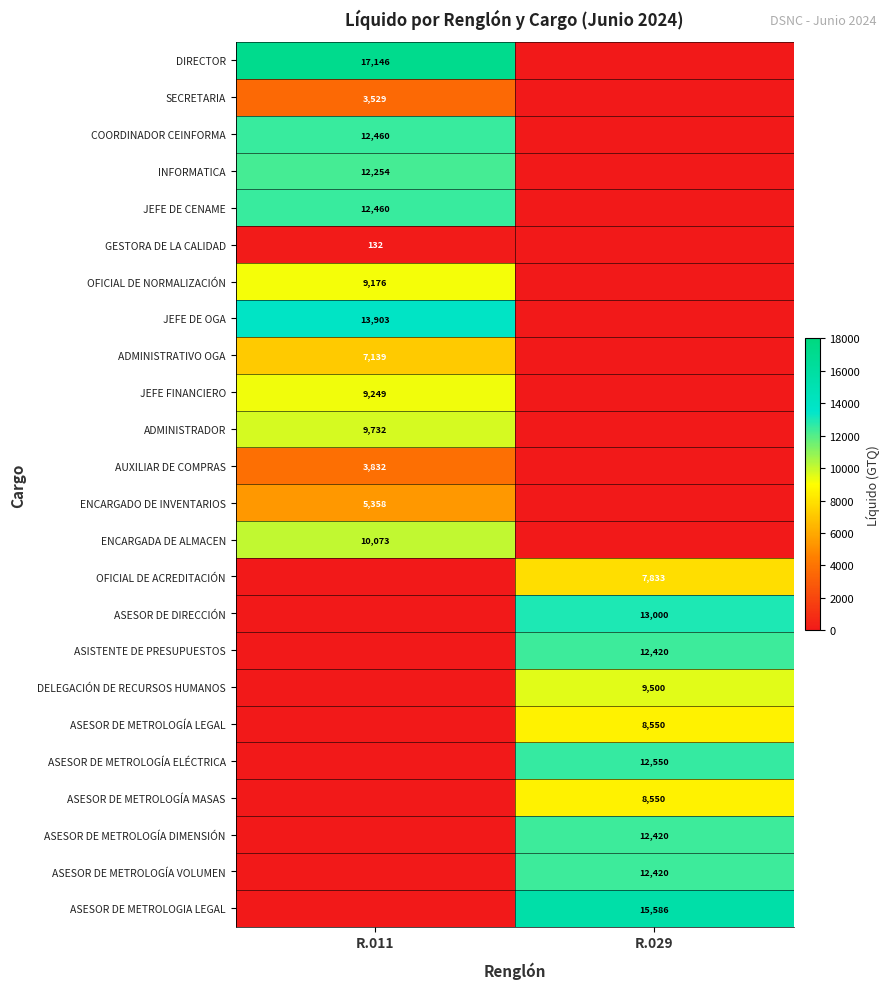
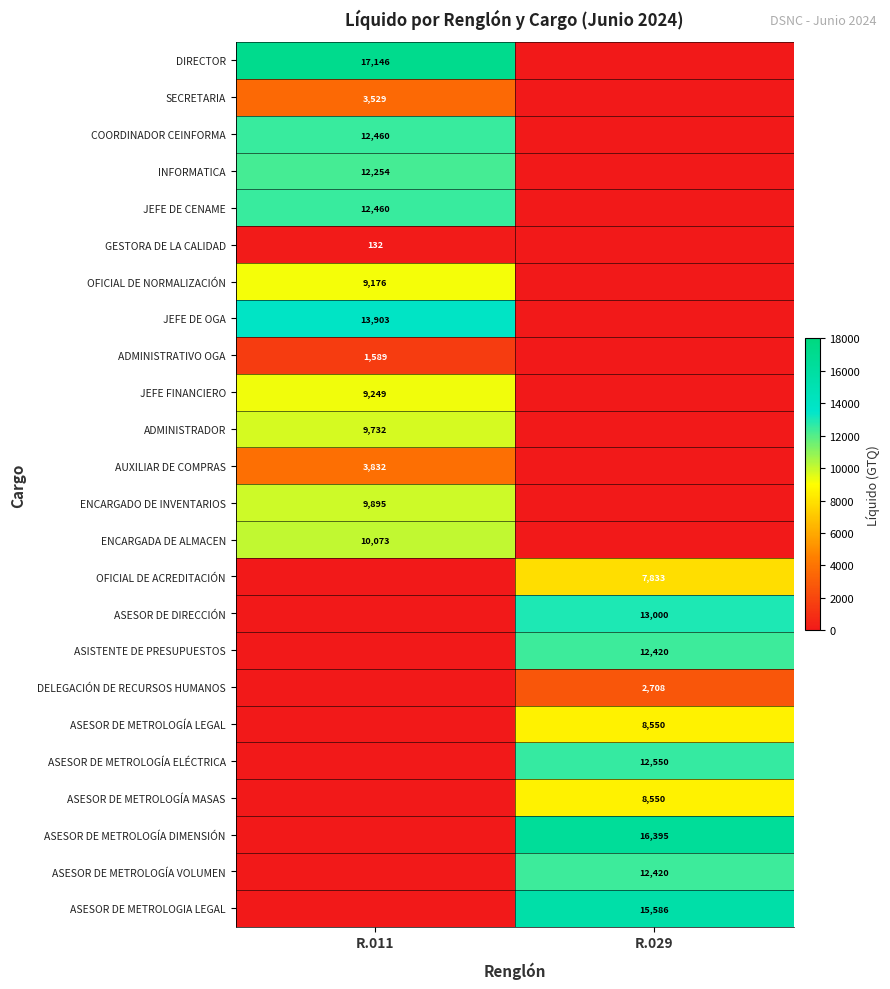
ADMINISTRATIVO OGA, R.011: 7,139 -> 1,589
ENCARGADO DE INVENTARIOS, R.011: 5,358 -> 9,895
DELEGACIÓN DE RECURSOS HUMANOS, R.029: 9,500 -> 2,708
ASESOR DE METROLOGÍA DIMENSIÓN, R.029: 12,420 -> 16,395
